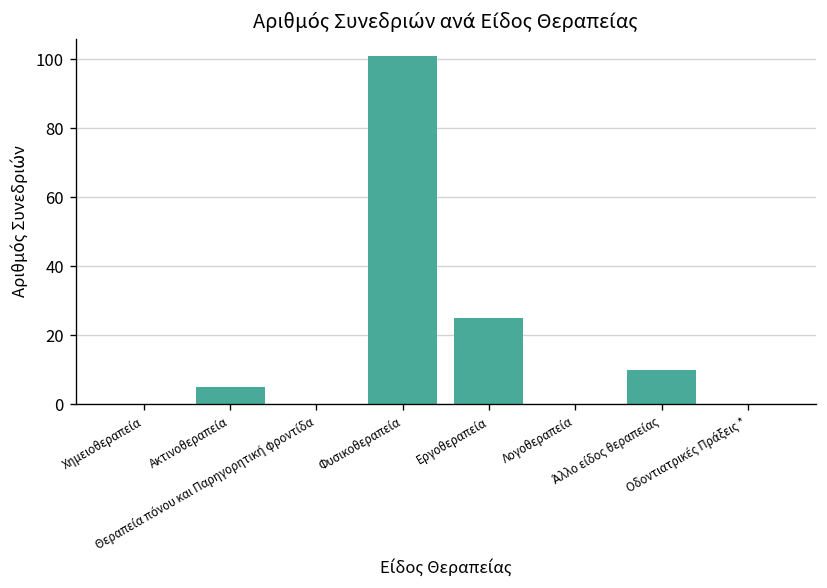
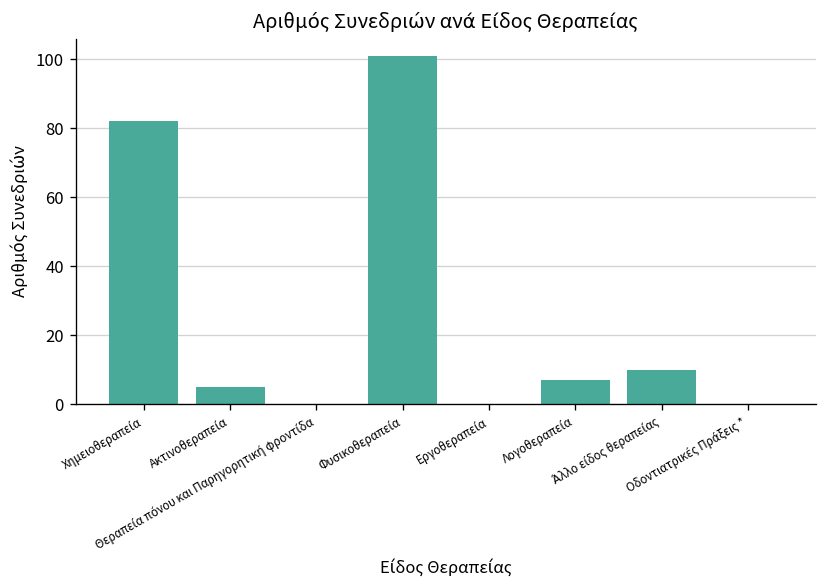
Χημειοθεραπεία: 0 -> 82
Εργοθεραπεία: 25 -> 0
Λογοθεραπεία: 0 -> 7
